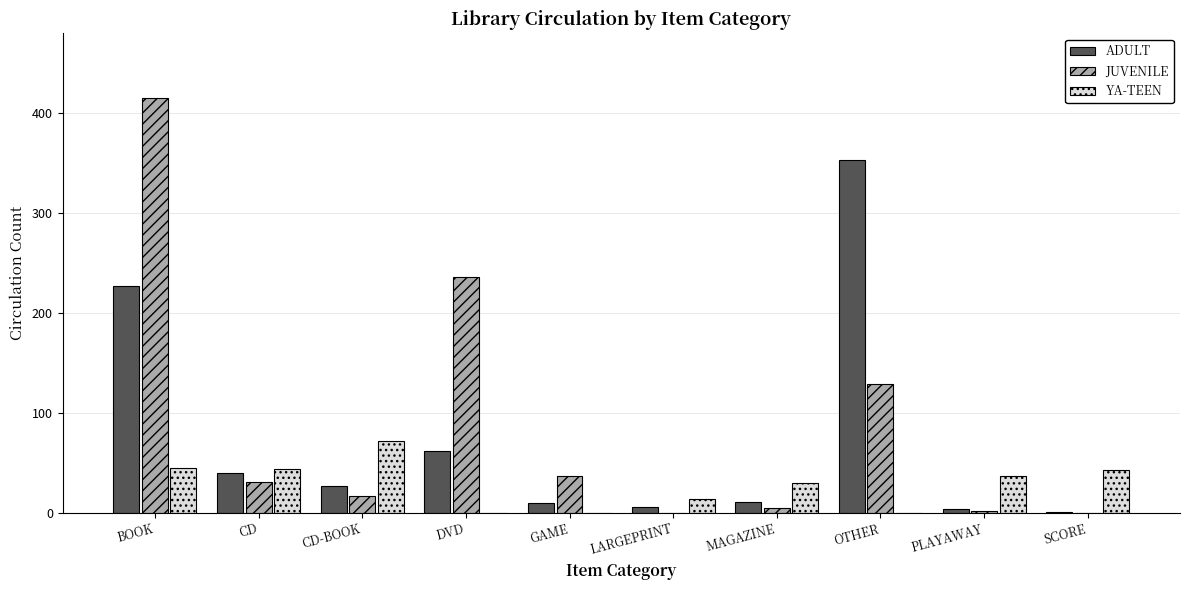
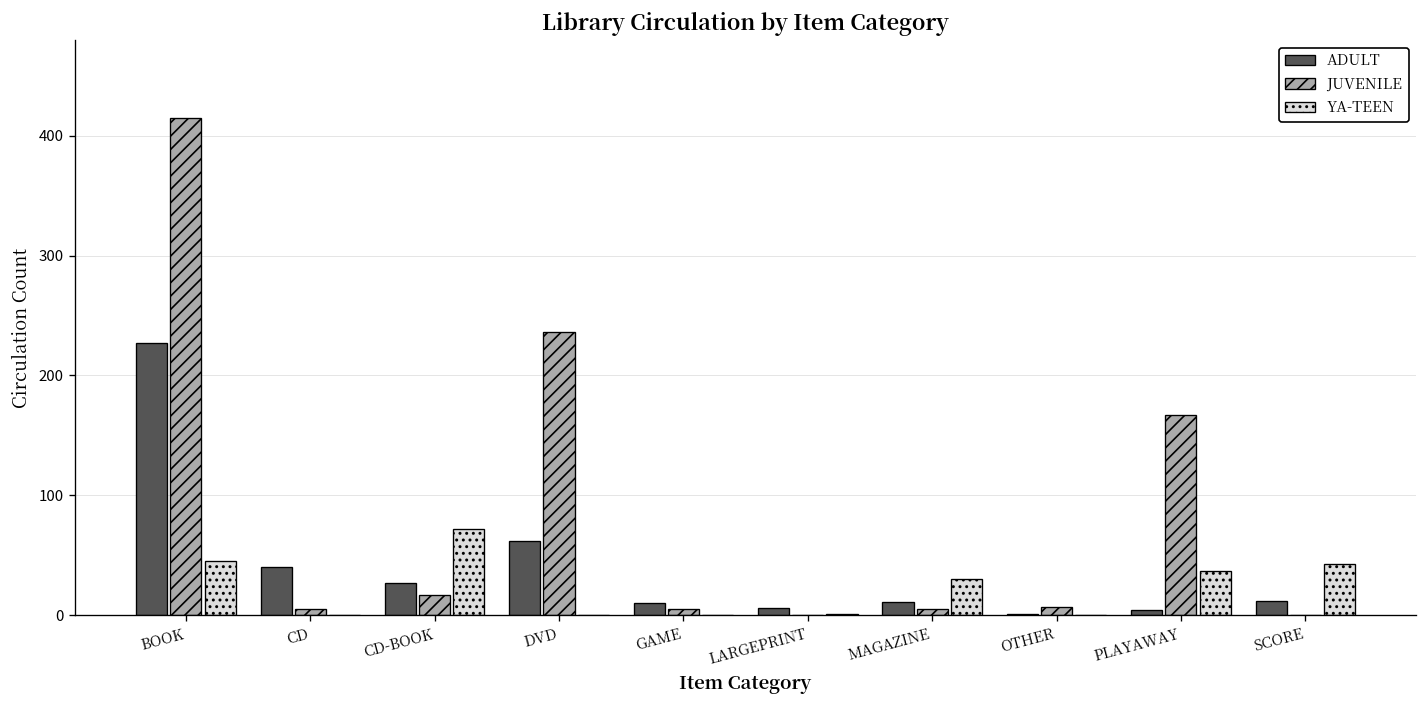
JUVENILE, CD: 30 -> 10
YA-TEEN, CD: 40 -> 0
JUVENILE, GAME: 40 -> 10
YA-TEEN, LARGEPRINT: 10 -> 0
ADULT, OTHER: 350 -> 0
JUVENILE, OTHER: 130 -> 10
JUVENILE, PLAYAWAY: 0 -> 170
ADULT, SCORE: 0 -> 10
